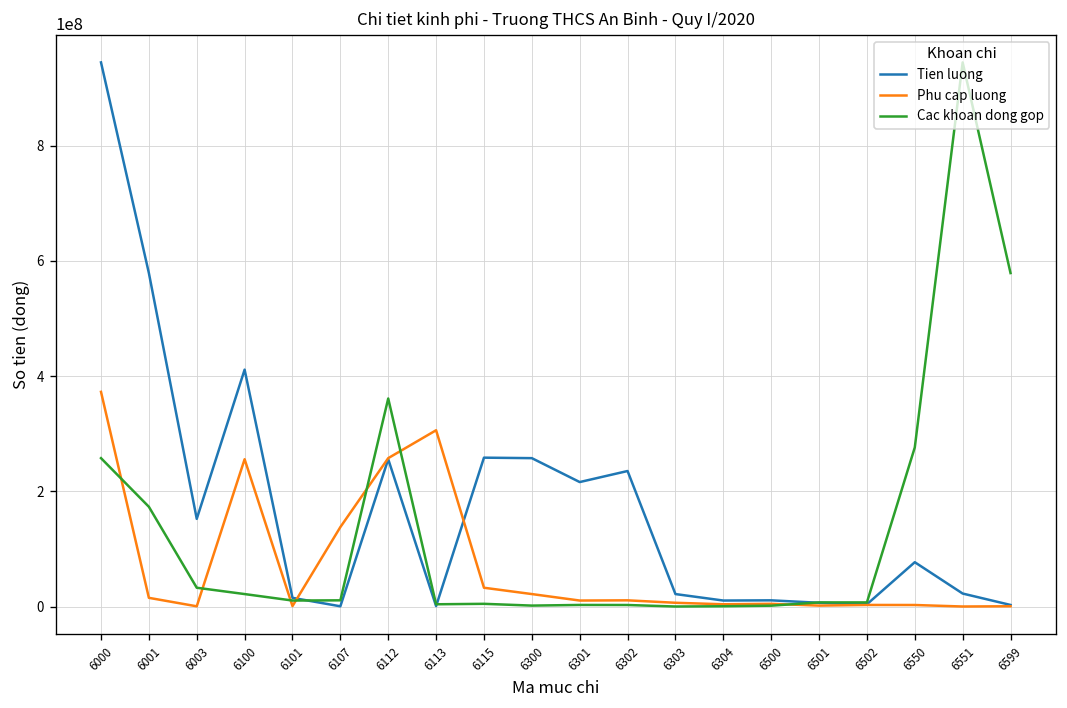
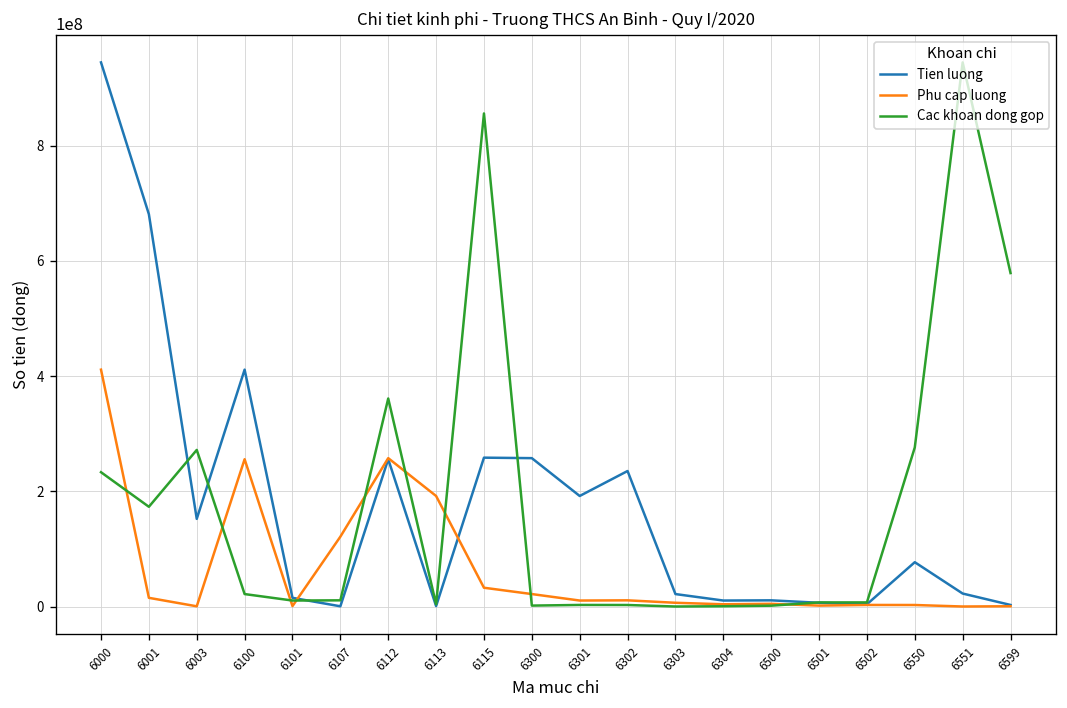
Phu cap luong, 6000: 370000000 -> 410000000
Cac khoan dong gop, 6000: 260000000 -> 230000000
Tien luong, 6001: 580000000 -> 680000000
Cac khoan dong gop, 6003: 30000000 -> 270000000
Phu cap luong, 6107: 140000000 -> 120000000
Phu cap luong, 6113: 310000000 -> 190000000
Cac khoan dong gop, 6115: 10000000 -> 860000000
Tien luong, 6301: 220000000 -> 190000000
